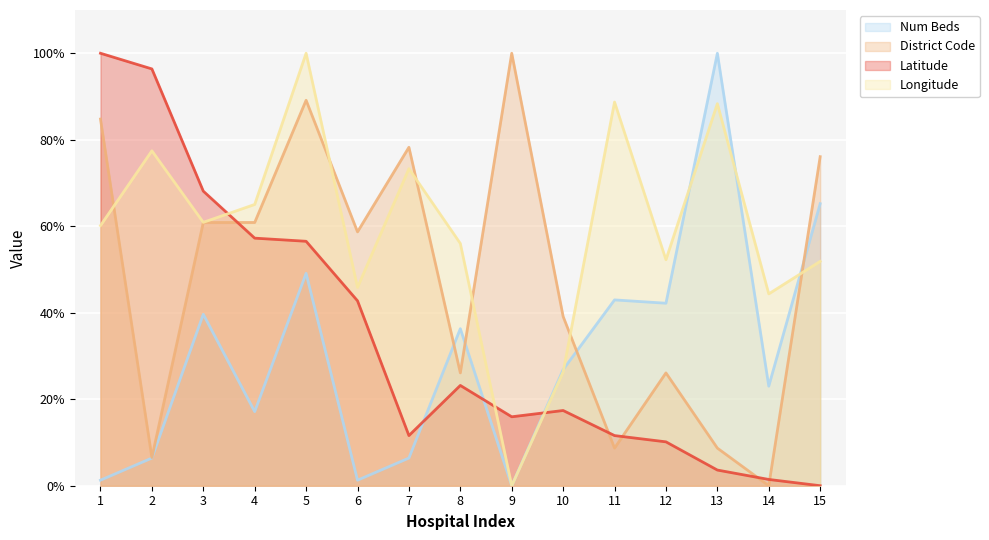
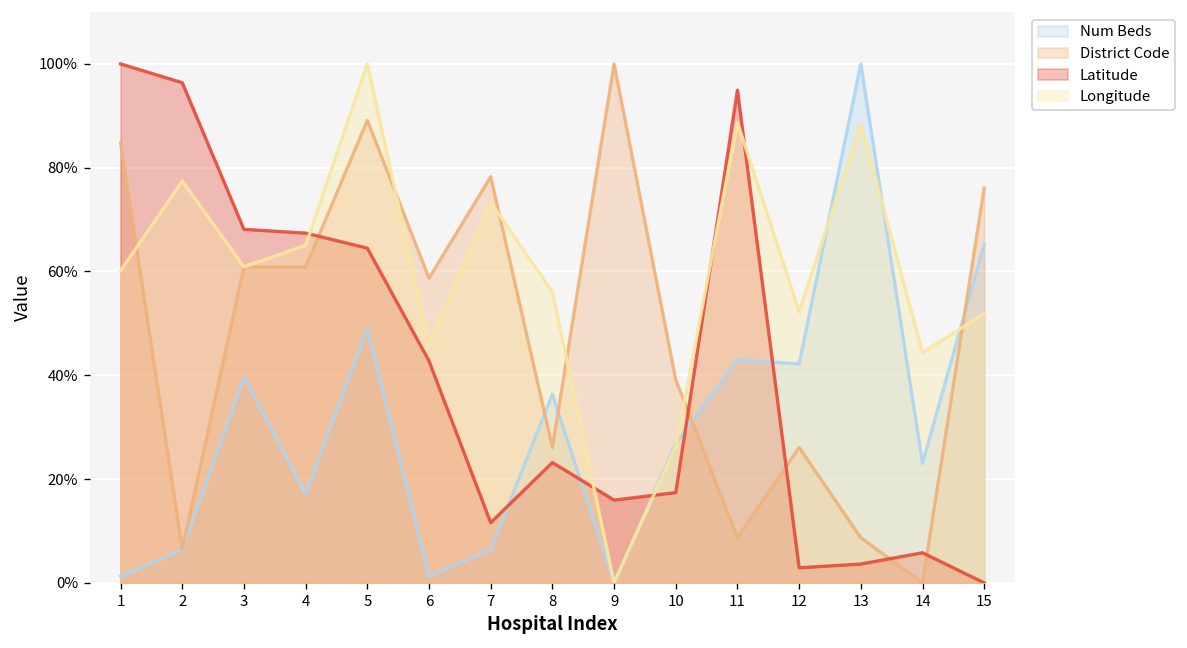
Latitude, 4: 57% -> 67%
Latitude, 5: 57% -> 64%
Latitude, 11: 12% -> 95%
Latitude, 12: 10% -> 3%
Latitude, 14: 1% -> 6%
